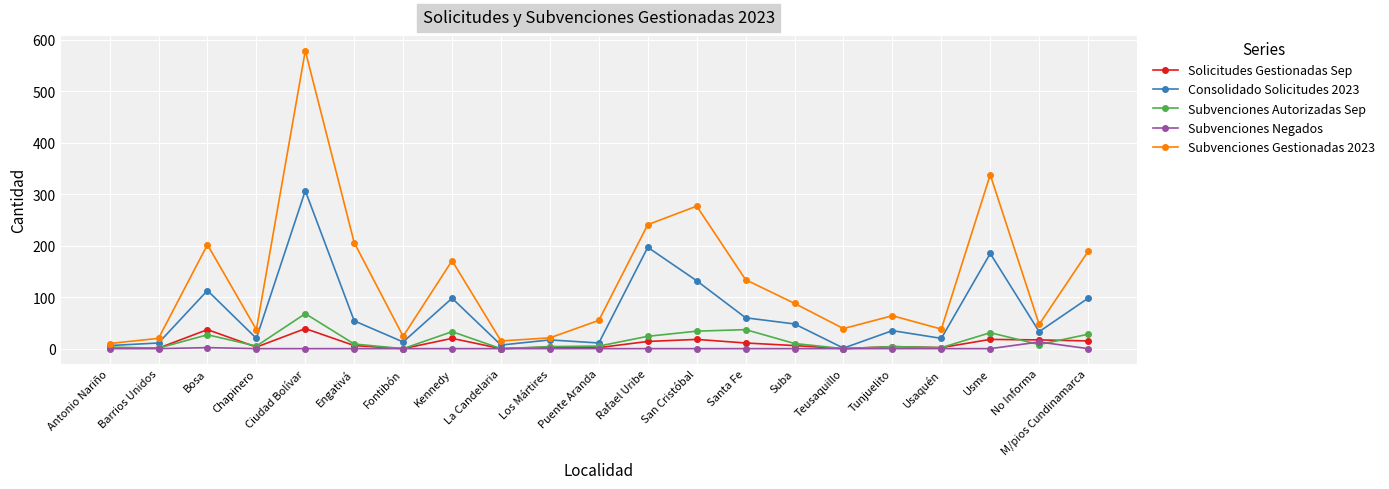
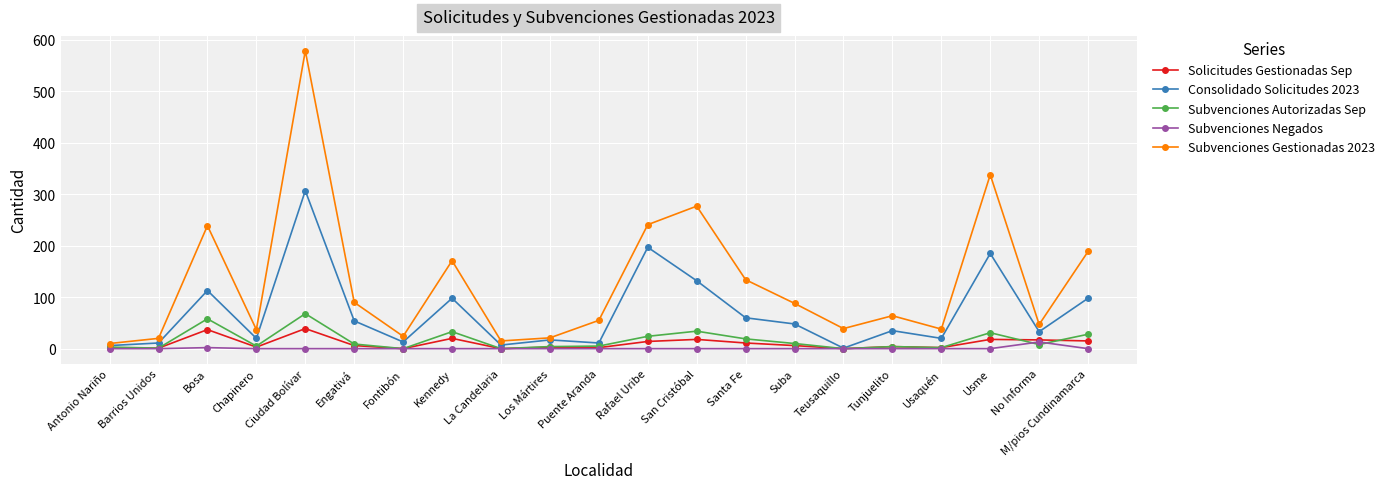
Subvenciones Autorizadas Sep, Bosa: 30 -> 60
Subvenciones Gestionadas 2023, Bosa: 200 -> 240
Subvenciones Gestionadas 2023, Engativá: 210 -> 90
Subvenciones Autorizadas Sep, Santa Fe: 40 -> 20
